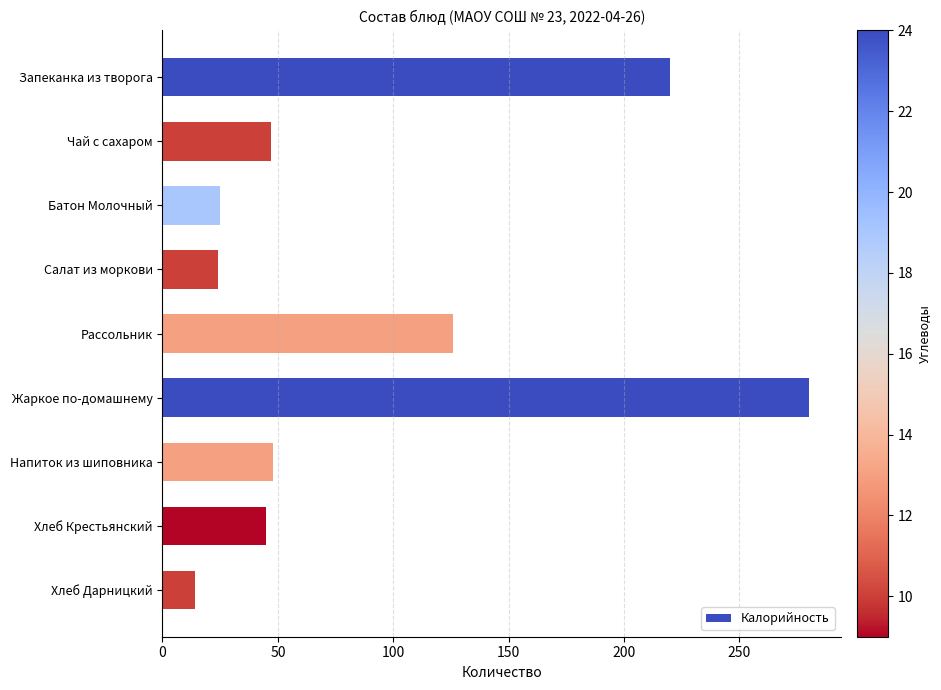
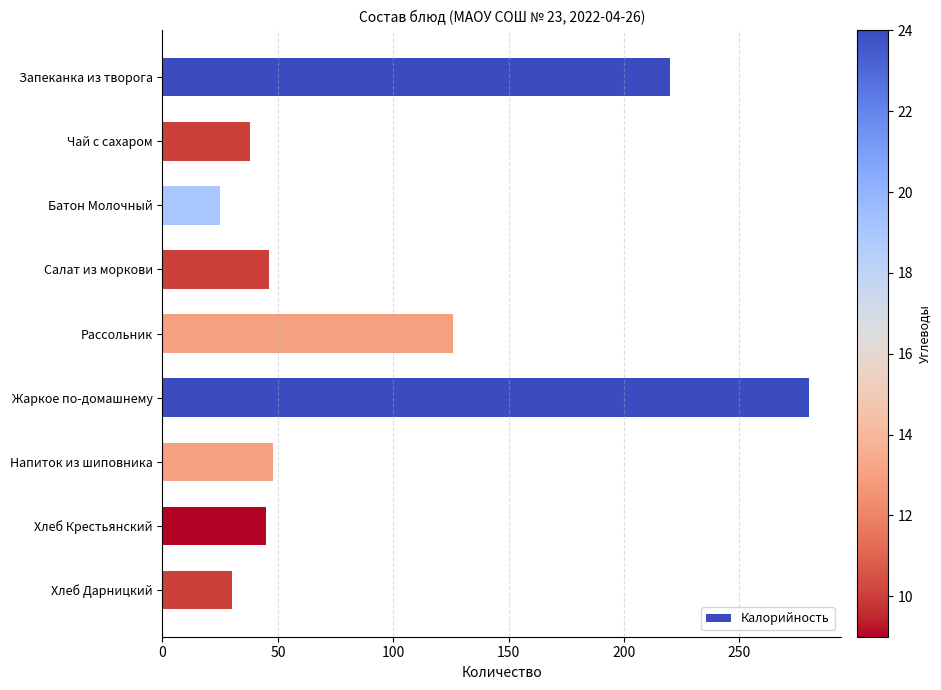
Чай с сахаром: 47 -> 38
Салат из моркови: 24 -> 46
Хлеб Дарницкий: 14 -> 30
